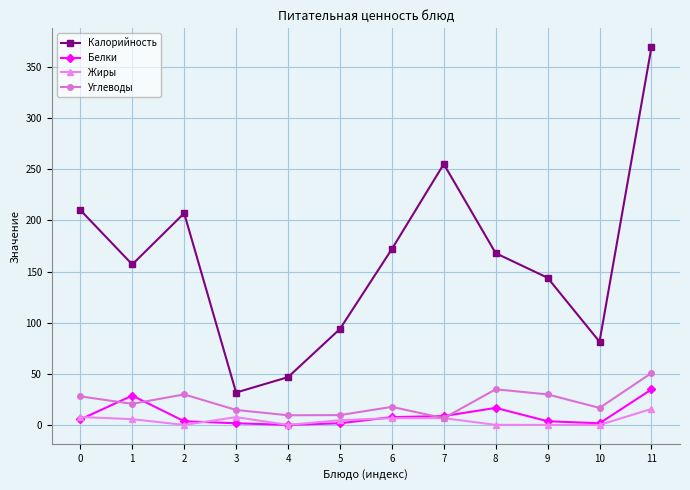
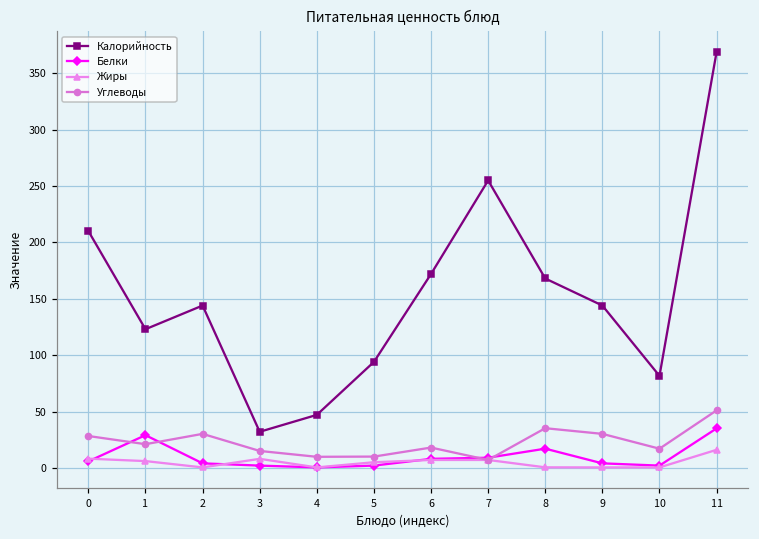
Калорийность, 1: 157 -> 123
Калорийность, 2: 207 -> 144
